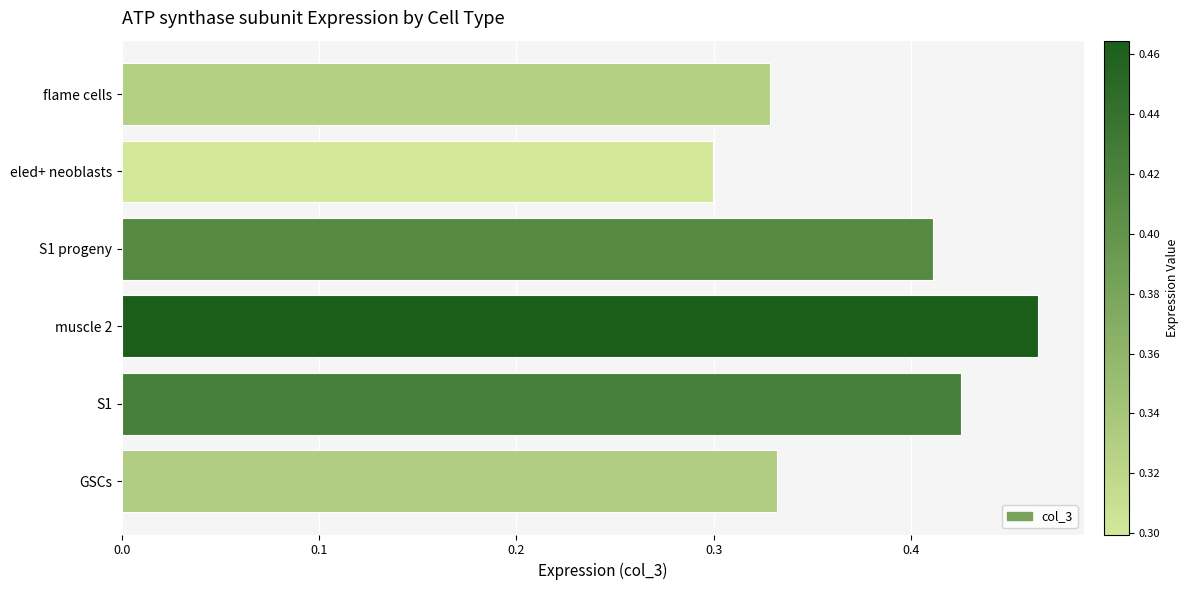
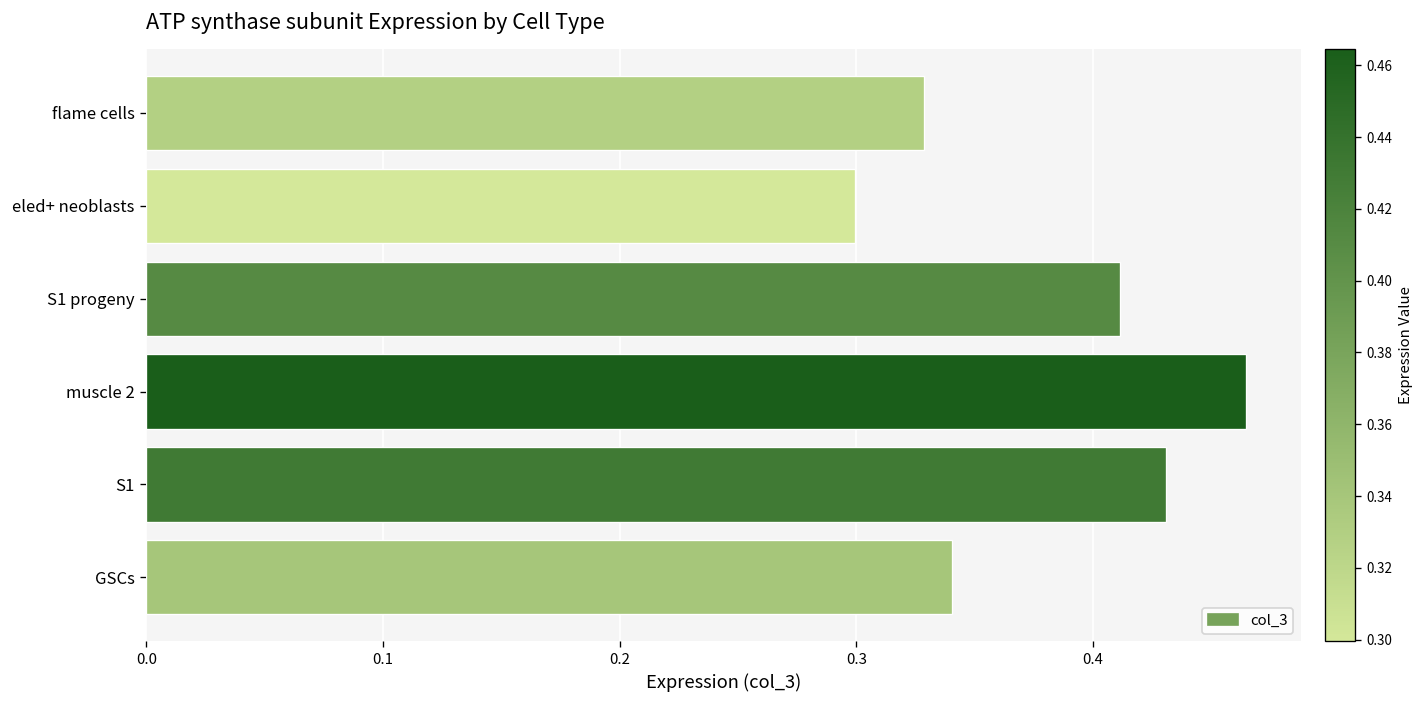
S1: 0.425 -> 0.431
GSCs: 0.332 -> 0.340
